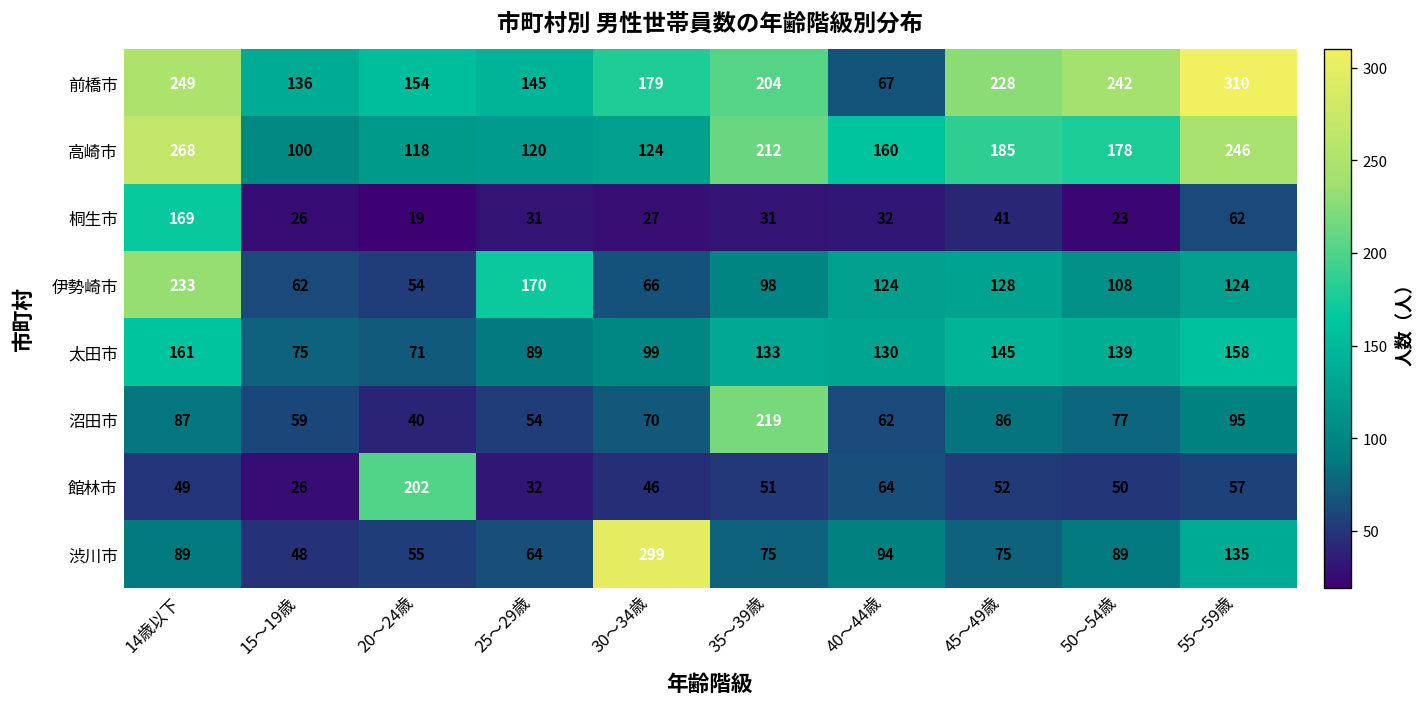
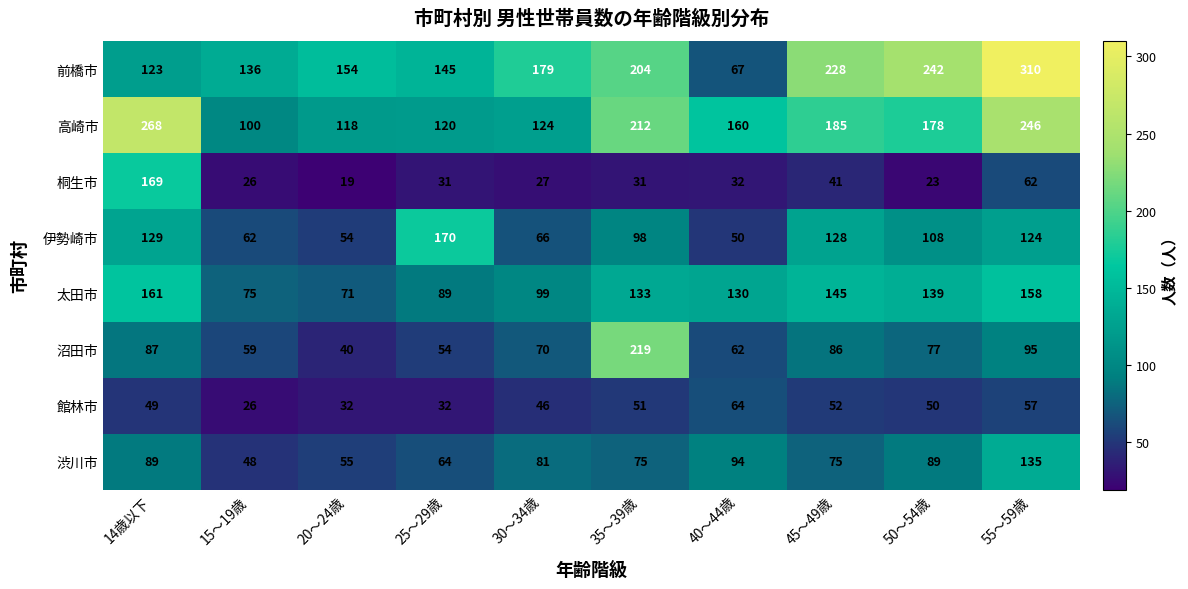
前橋市, 14歳以下: 249 -> 123
伊勢崎市, 14歳以下: 233 -> 129
伊勢崎市, 40～44歳: 124 -> 50
館林市, 20～24歳: 202 -> 32
渋川市, 30～34歳: 299 -> 81
